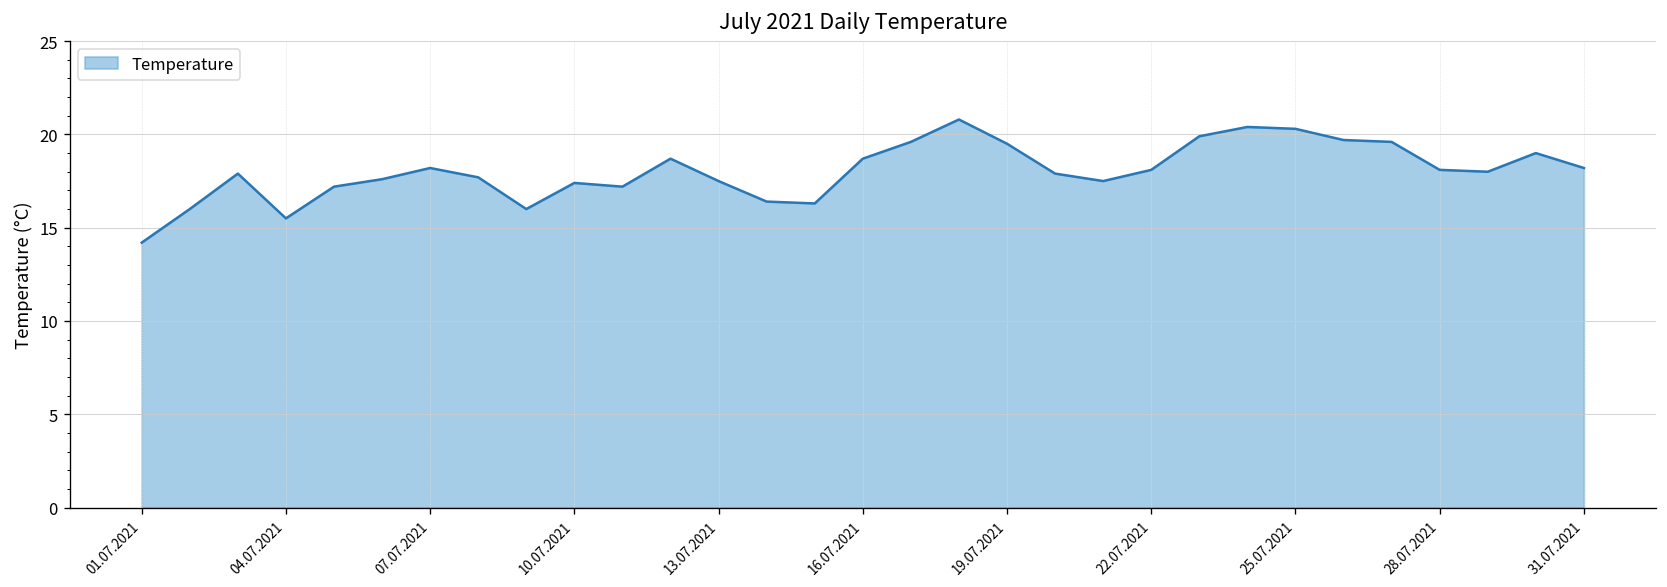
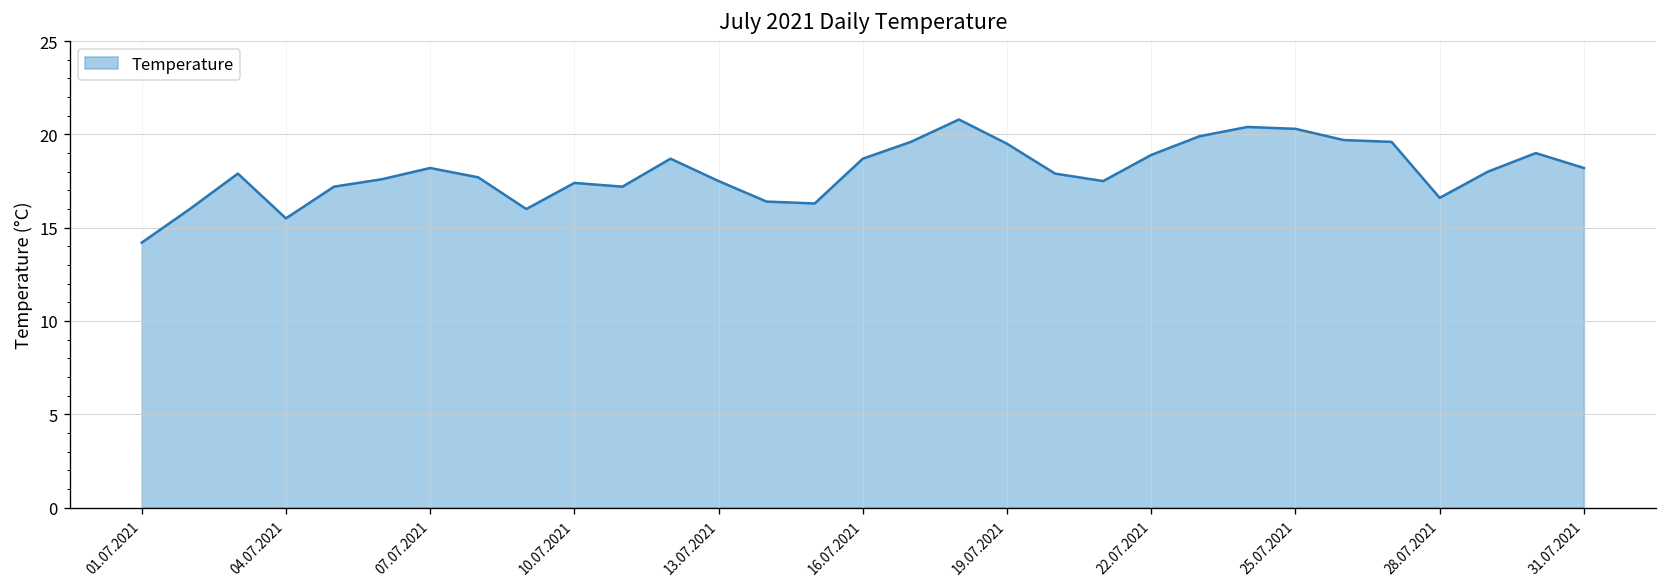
22.07.2021: 18.1 -> 18.9
28.07.2021: 18.1 -> 16.6
